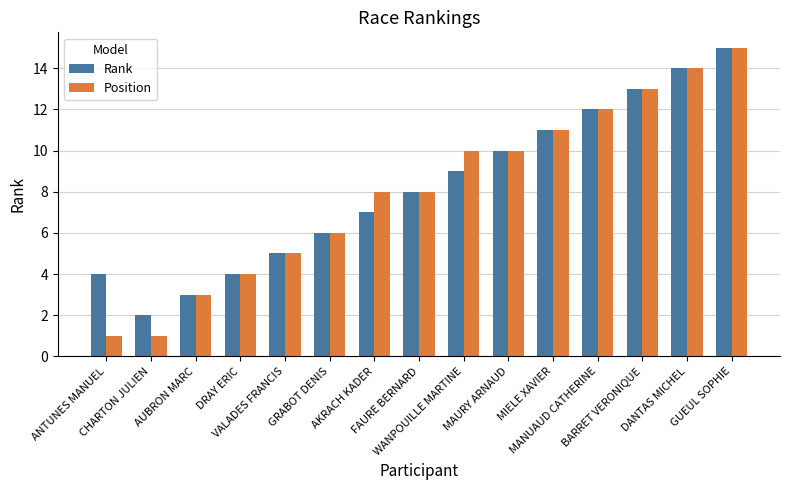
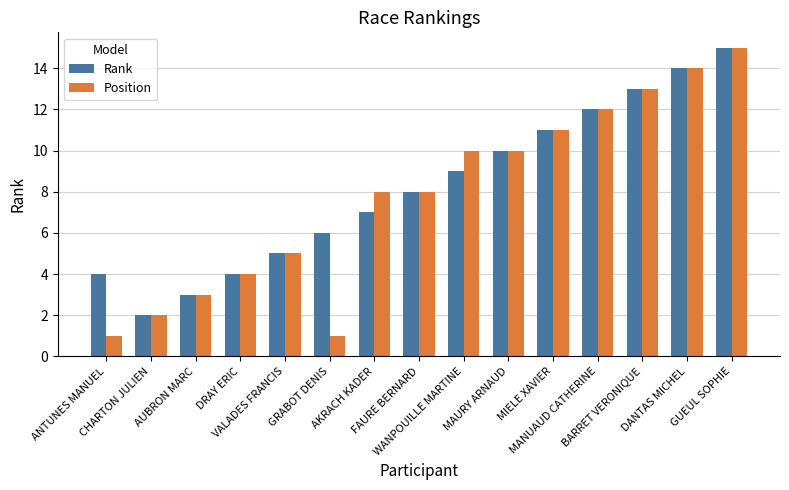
Position, CHARTON JULIEN: 1 -> 2
Position, GRABOT DENIS: 6 -> 1
